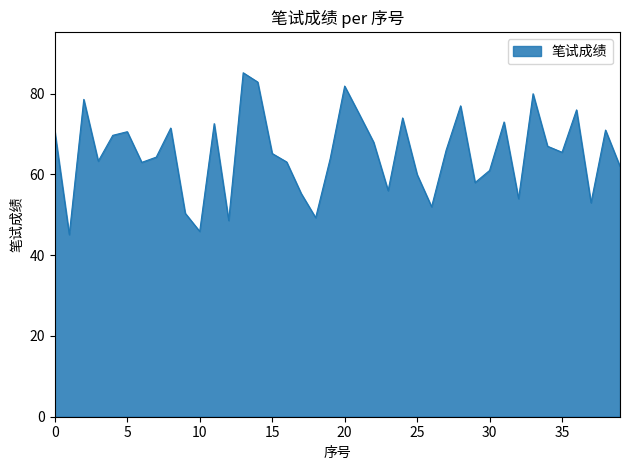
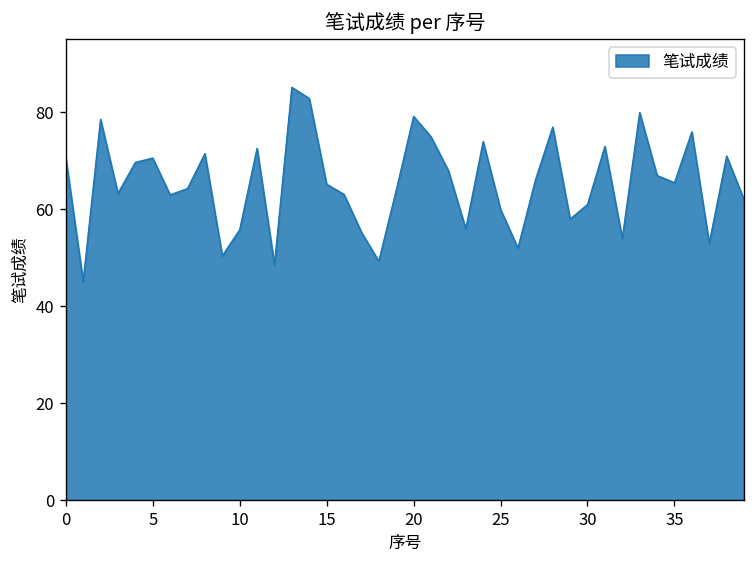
10: 46 -> 56
20: 82 -> 79
